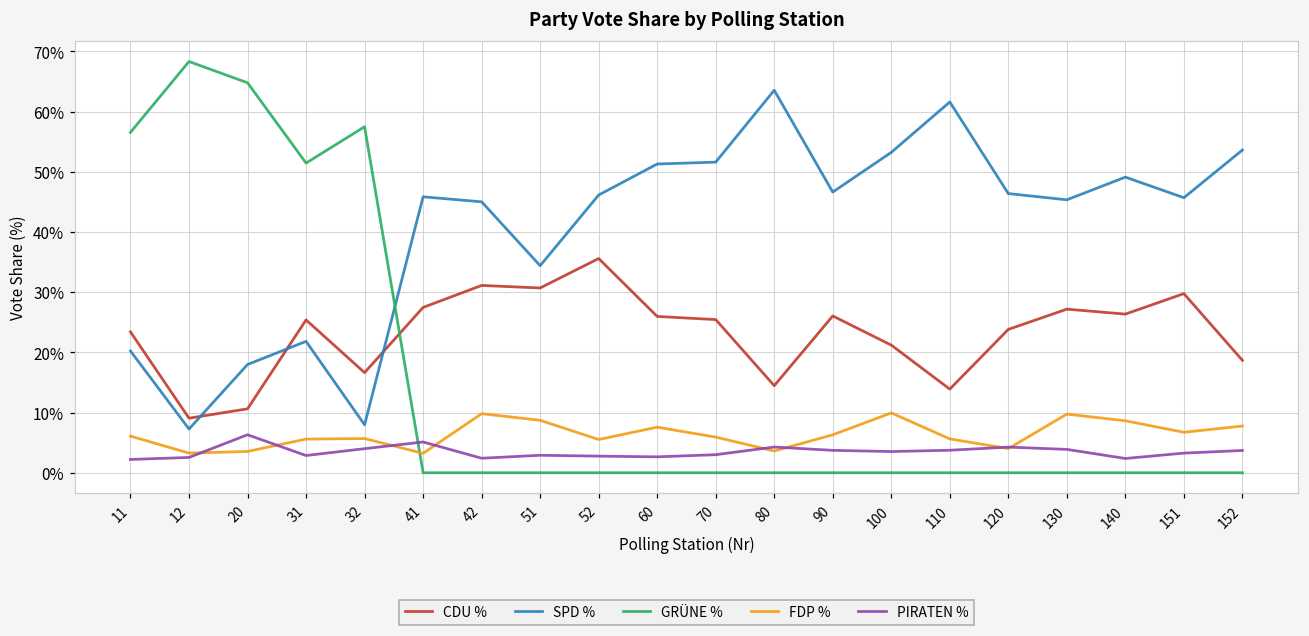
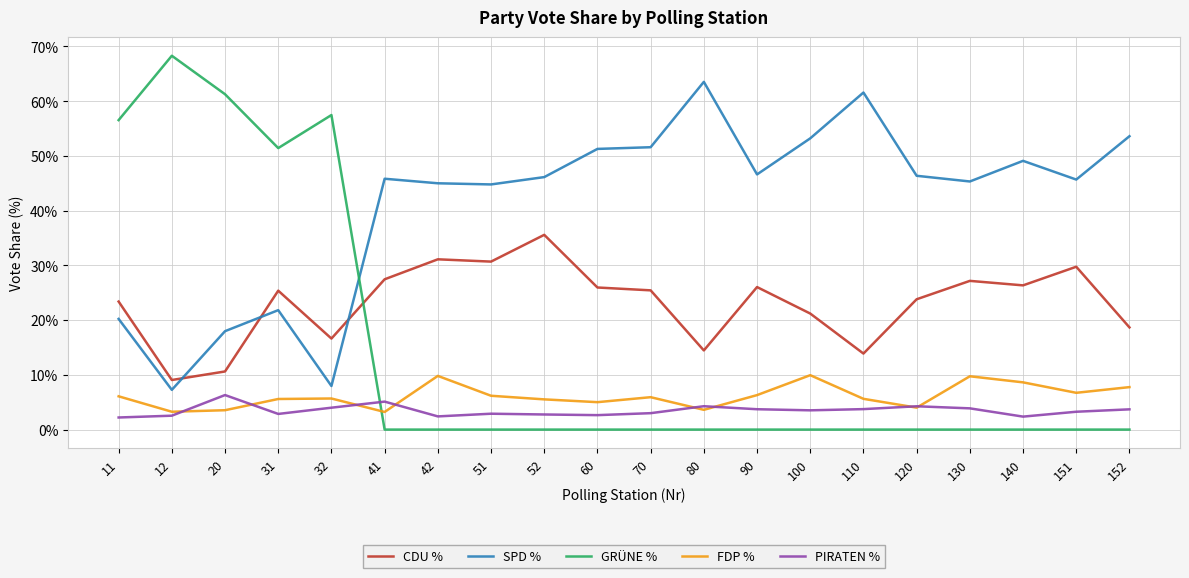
GRÜNE %, 20: 65% -> 61%
SPD %, 51: 34% -> 45%
FDP %, 51: 9% -> 6%
FDP %, 60: 8% -> 5%
